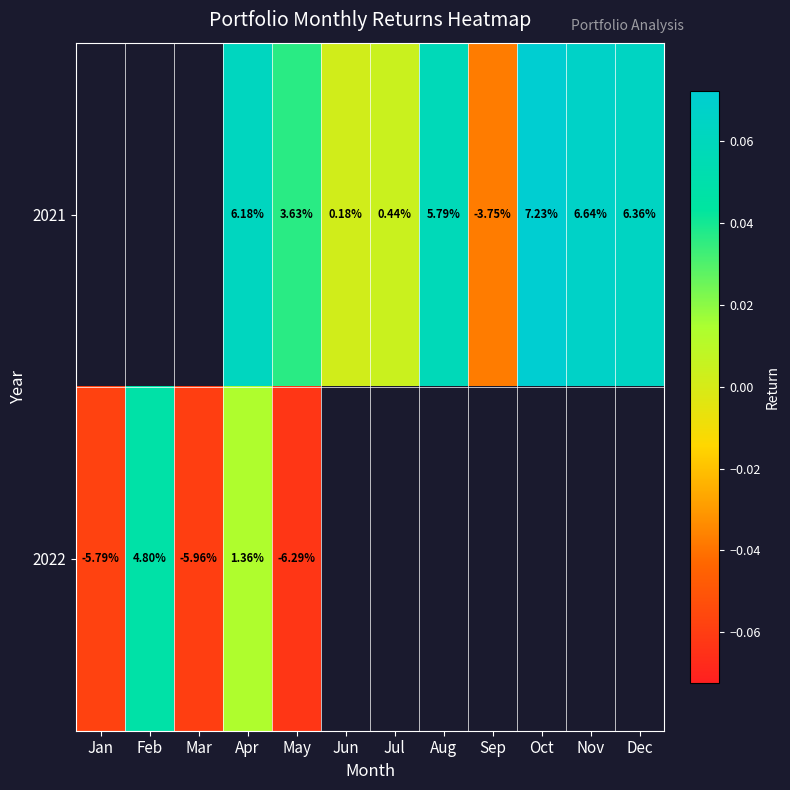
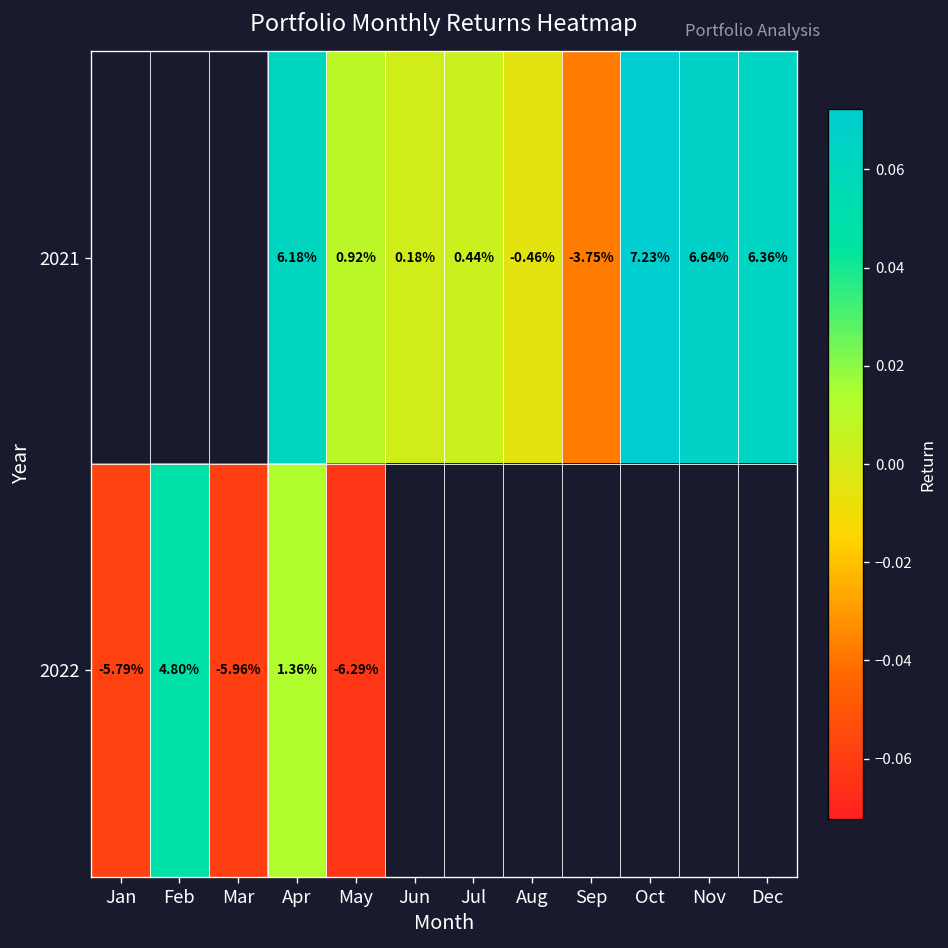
2021, May: 3.63% -> 0.92%
2021, Aug: 5.79% -> -0.46%
